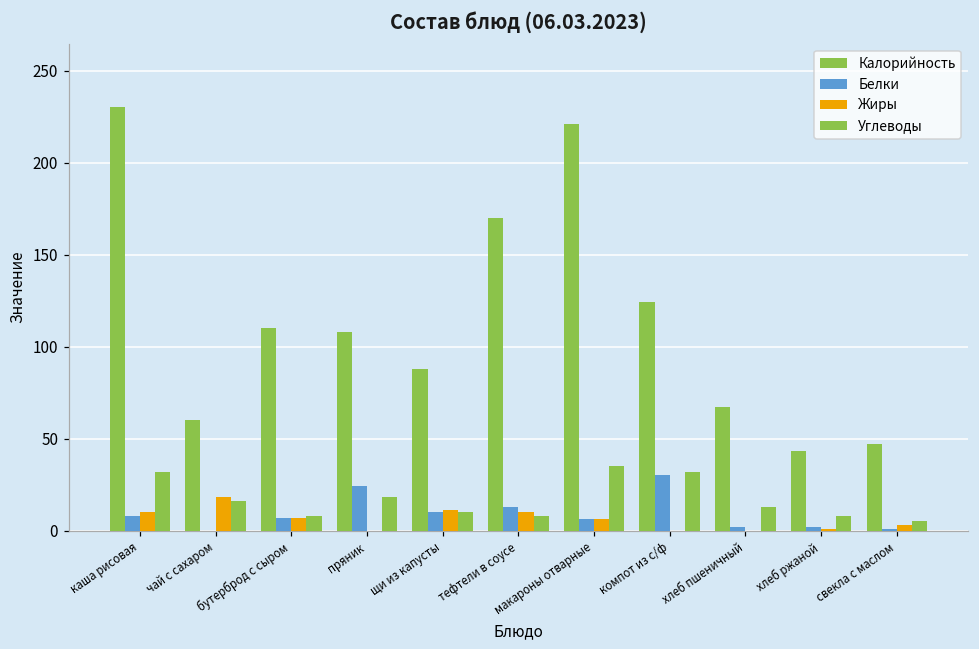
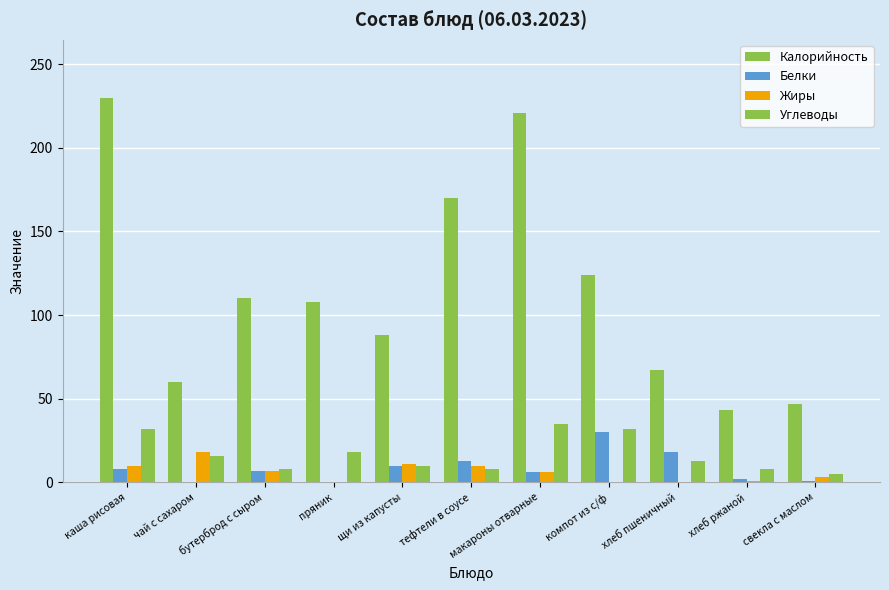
Белки, пряник: 24 -> 0
Белки, хлеб пшеничный: 2 -> 18
